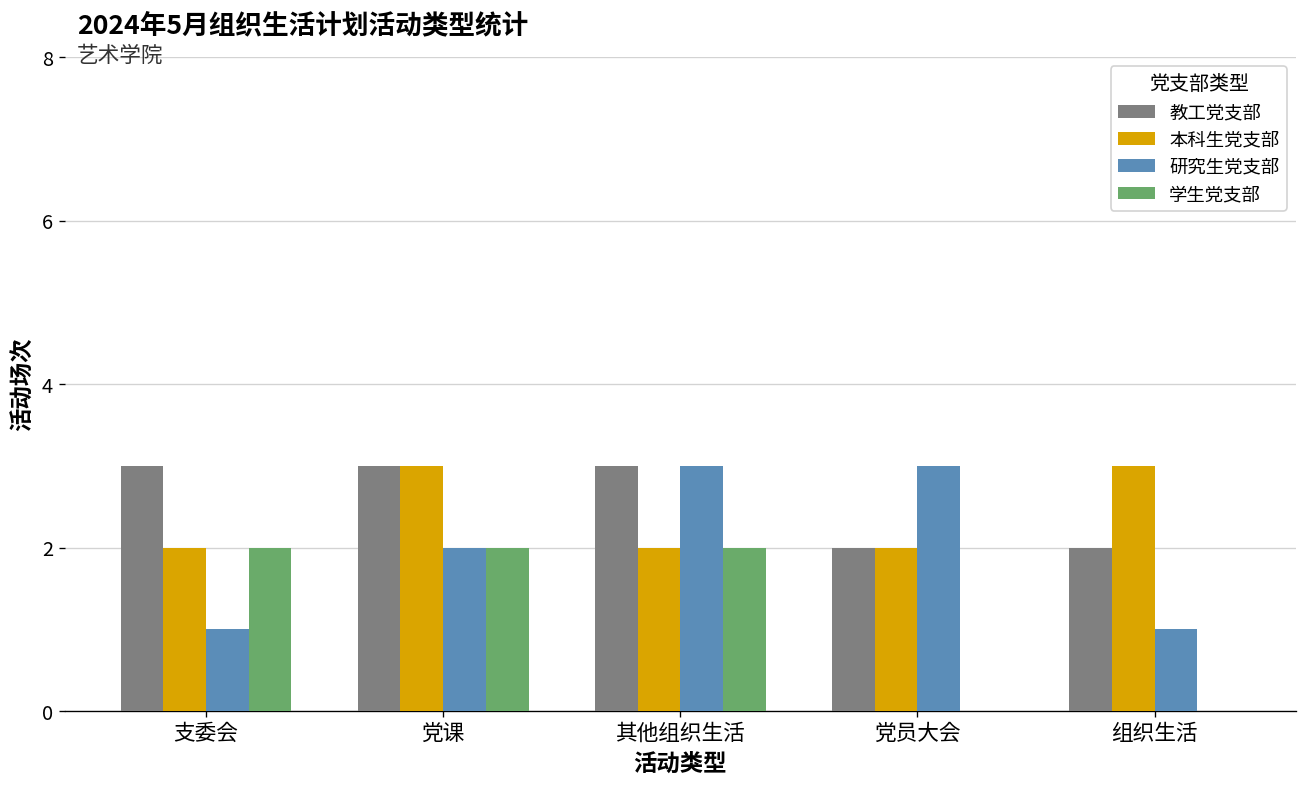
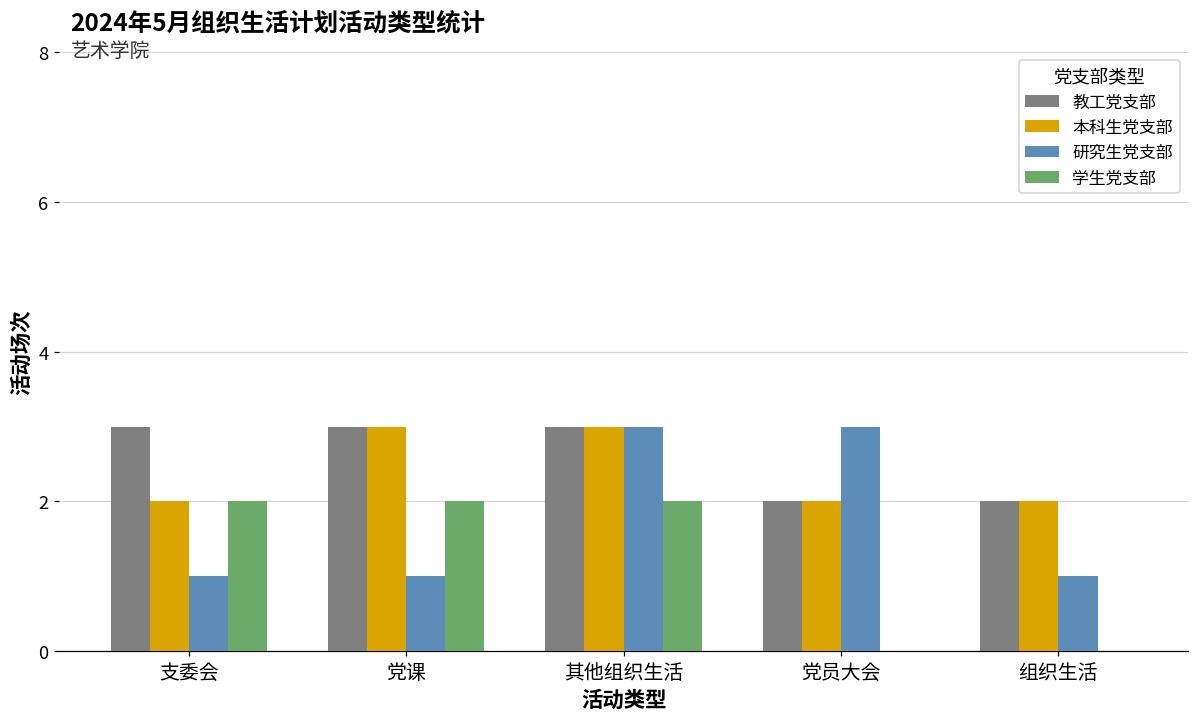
研究生党支部, 党课: 2 -> 1
本科生党支部, 其他组织生活: 2 -> 3
本科生党支部, 组织生活: 3 -> 2
